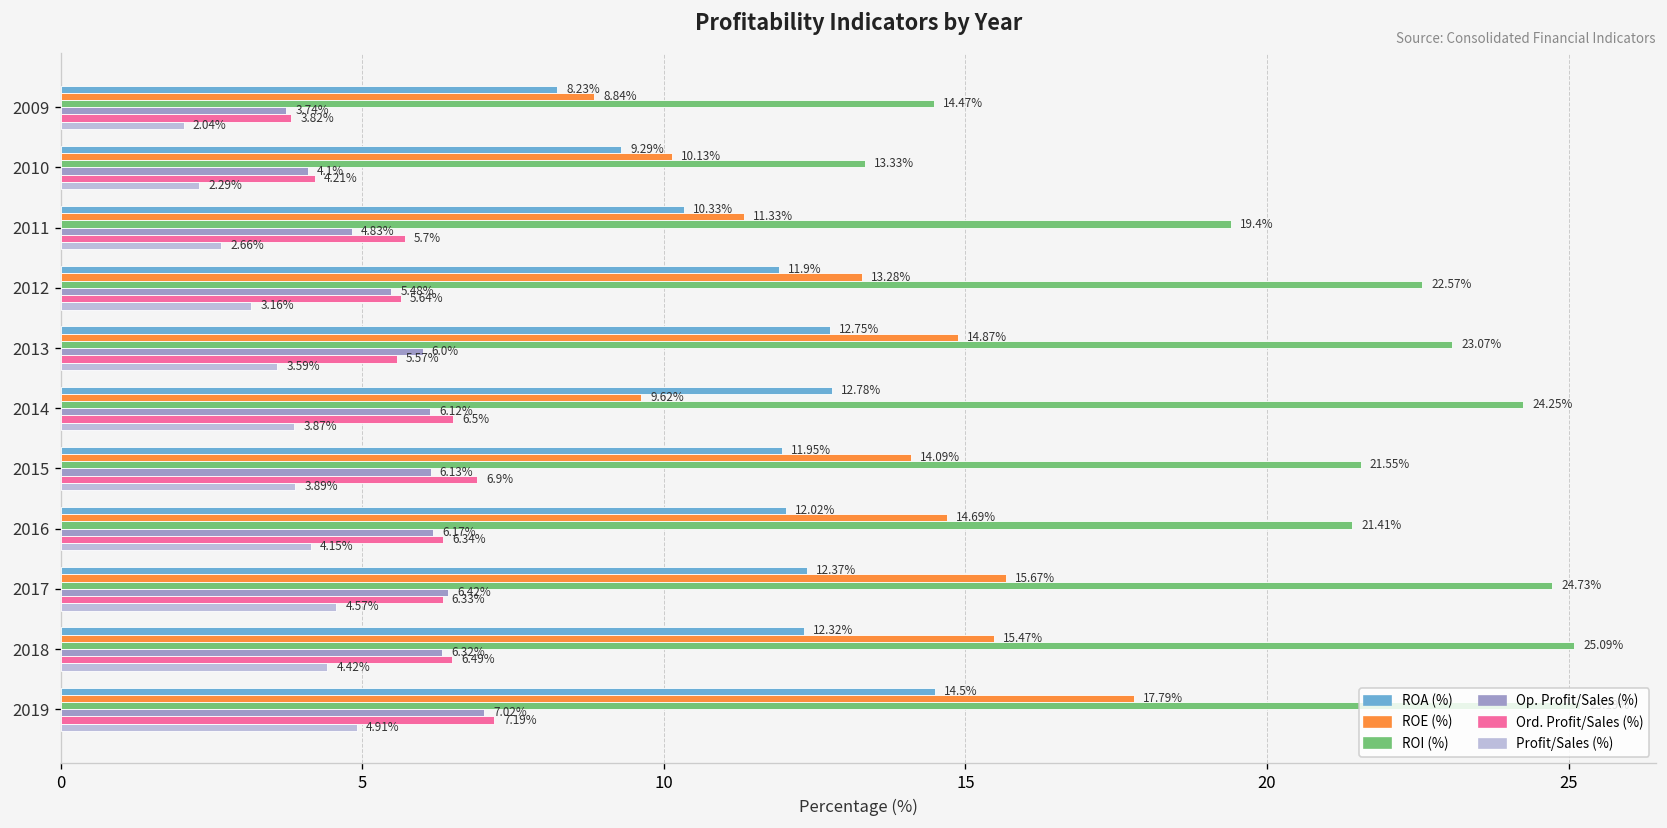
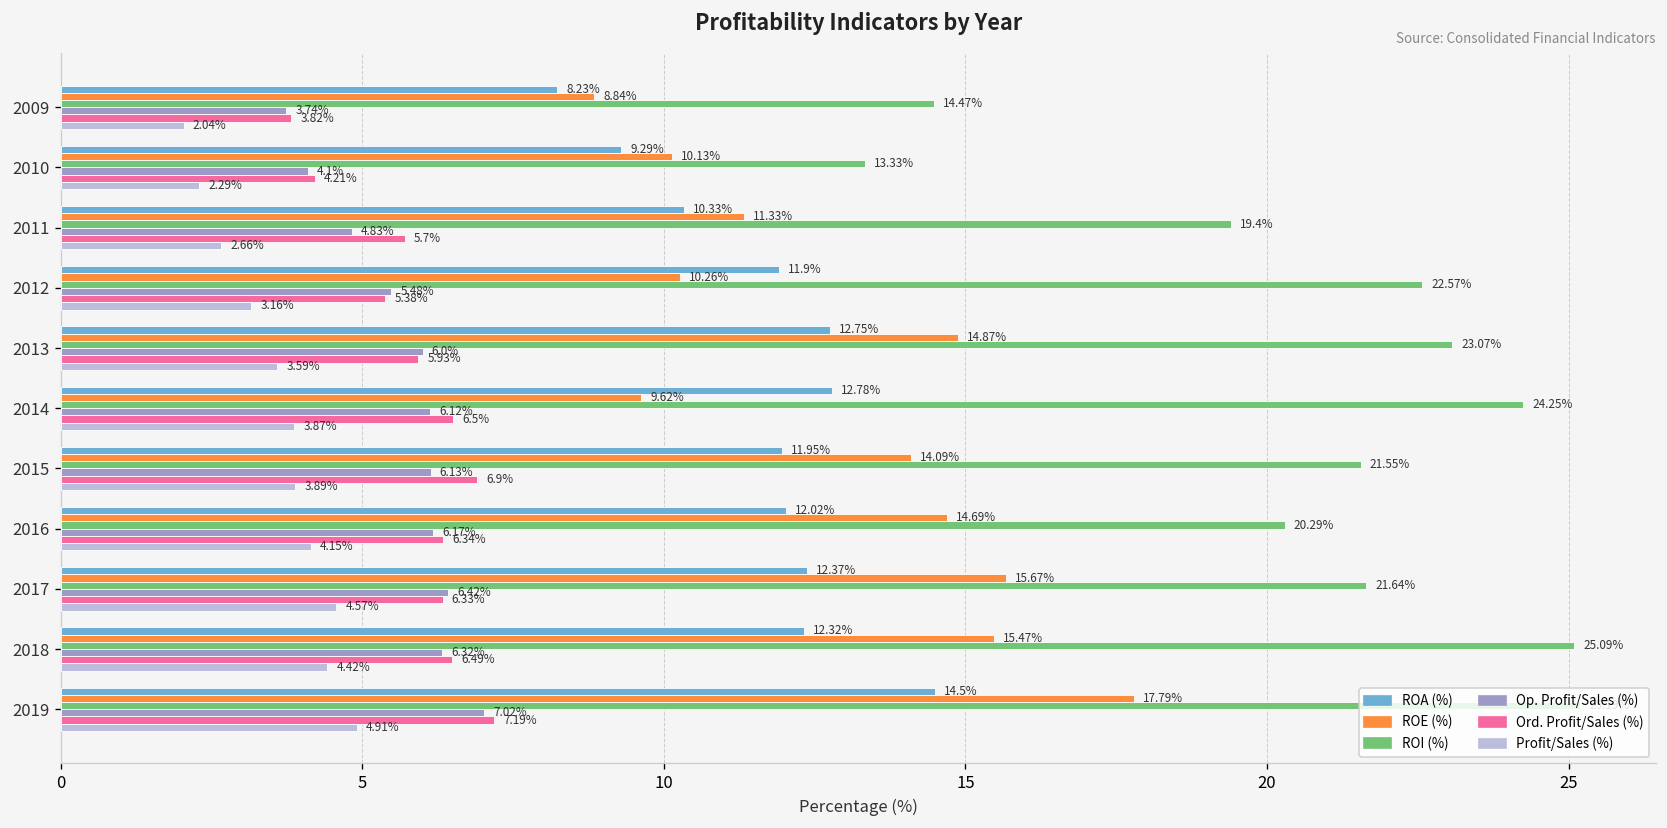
ROE (%), 2012: 13.28% -> 10.26%
Ord. Profit/Sales (%), 2012: 5.64% -> 5.38%
Ord. Profit/Sales (%), 2013: 5.57% -> 5.93%
ROI (%), 2016: 21.41% -> 20.29%
ROI (%), 2017: 24.73% -> 21.64%
